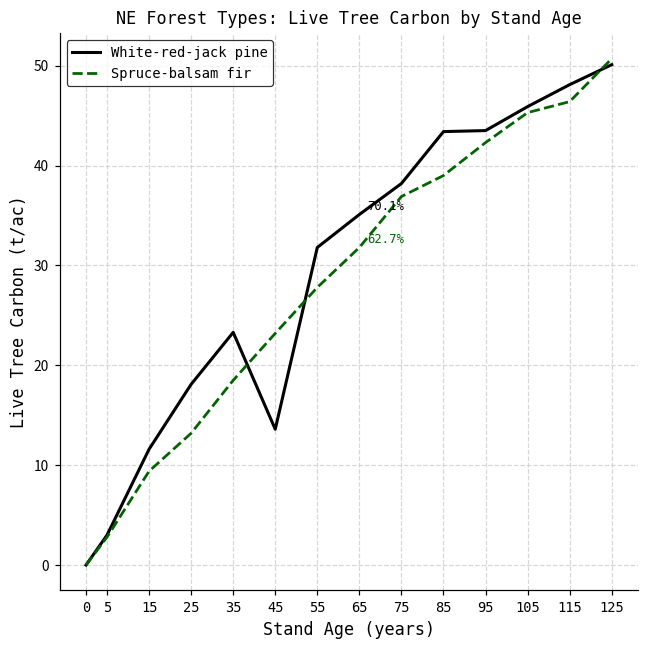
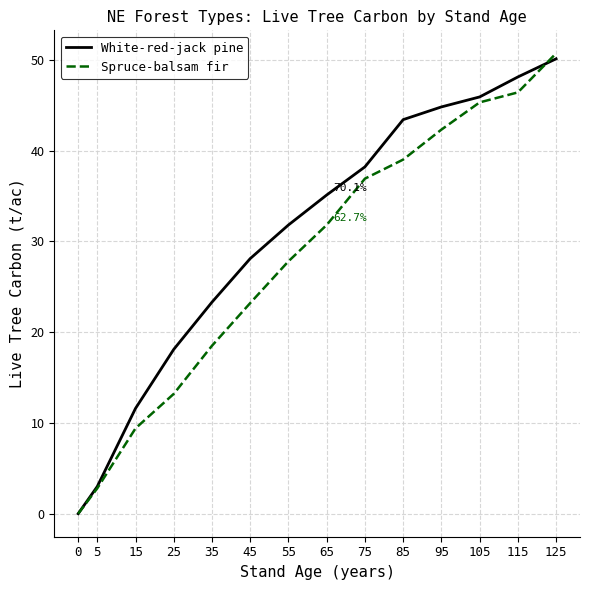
White-red-jack pine, 45: 14 -> 28
White-red-jack pine, 95: 44 -> 45
